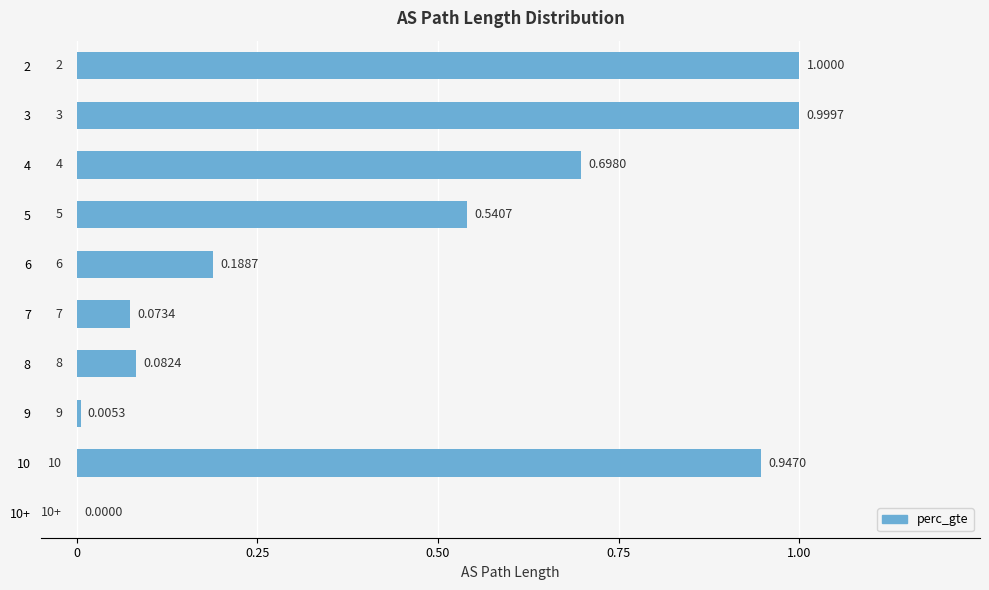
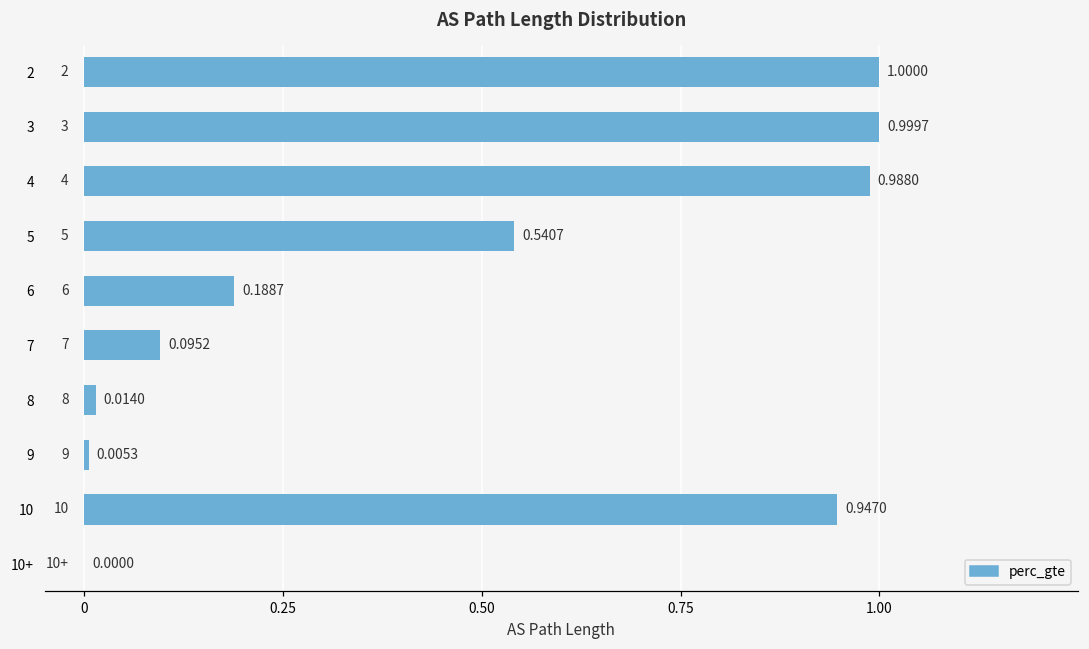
4: 0.6980 -> 0.9880
7: 0.0734 -> 0.0952
8: 0.0824 -> 0.0140
